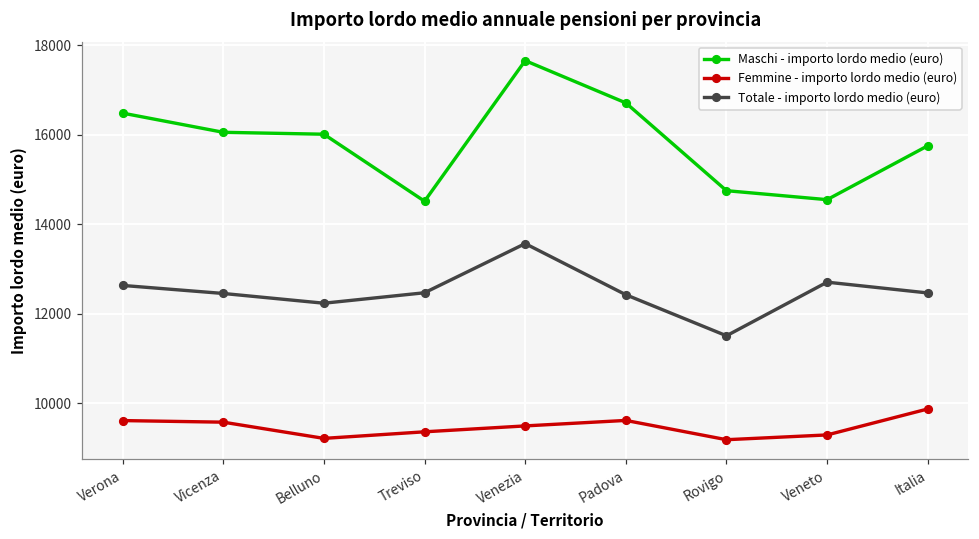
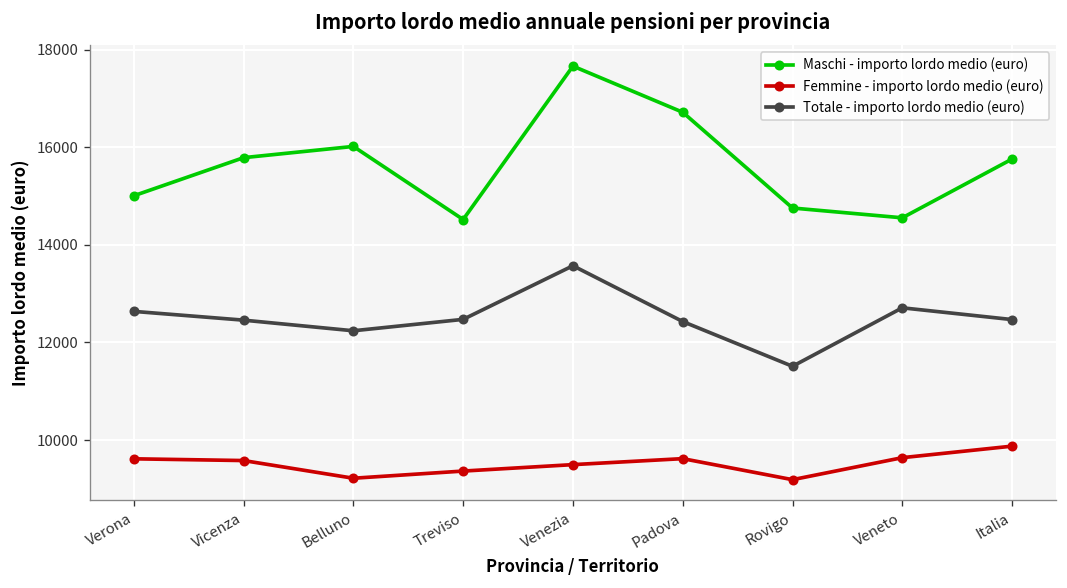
Maschi - importo lordo medio (euro), Verona: 16500 -> 15000
Maschi - importo lordo medio (euro), Vicenza: 16100 -> 15800
Femmine - importo lordo medio (euro), Veneto: 9300 -> 9600
